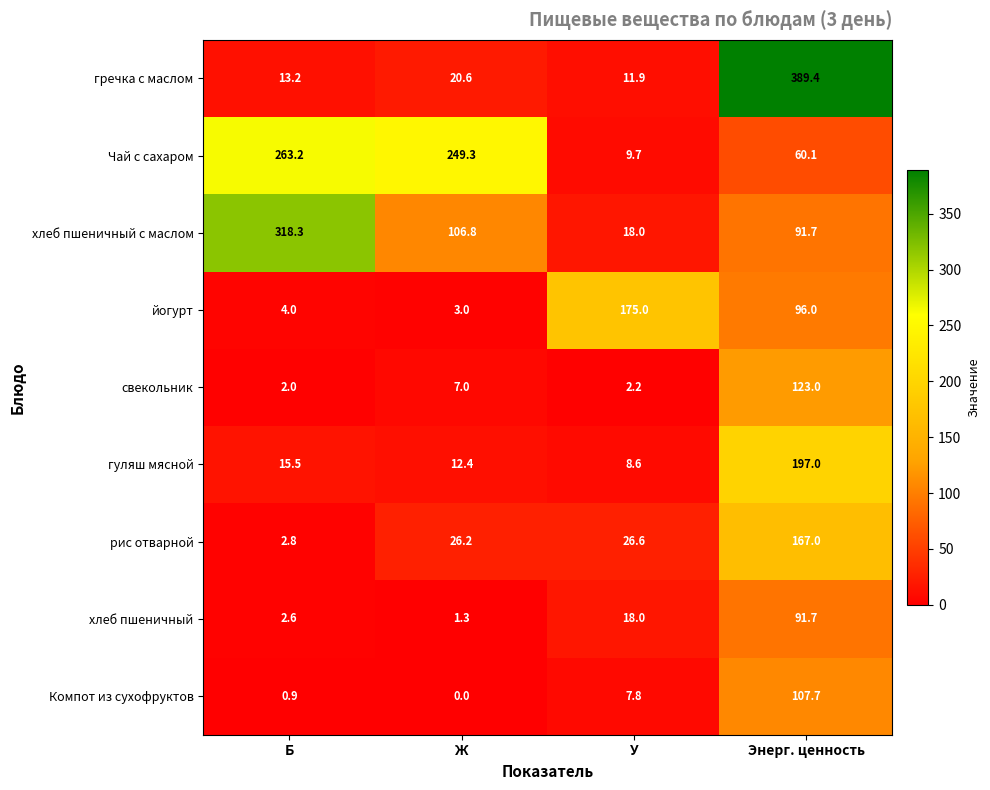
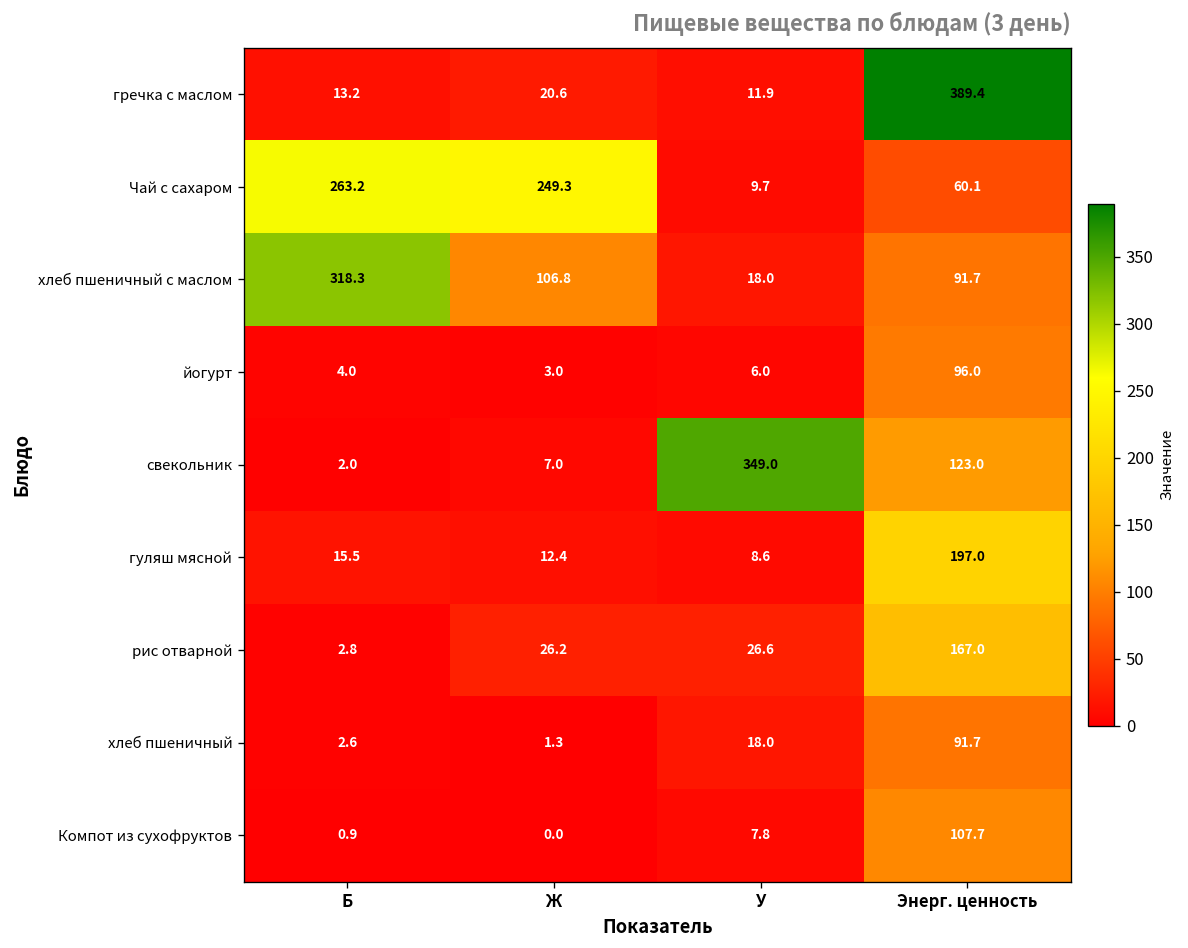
йогурт, У: 175.0 -> 6.0
свекольник, У: 2.2 -> 349.0
